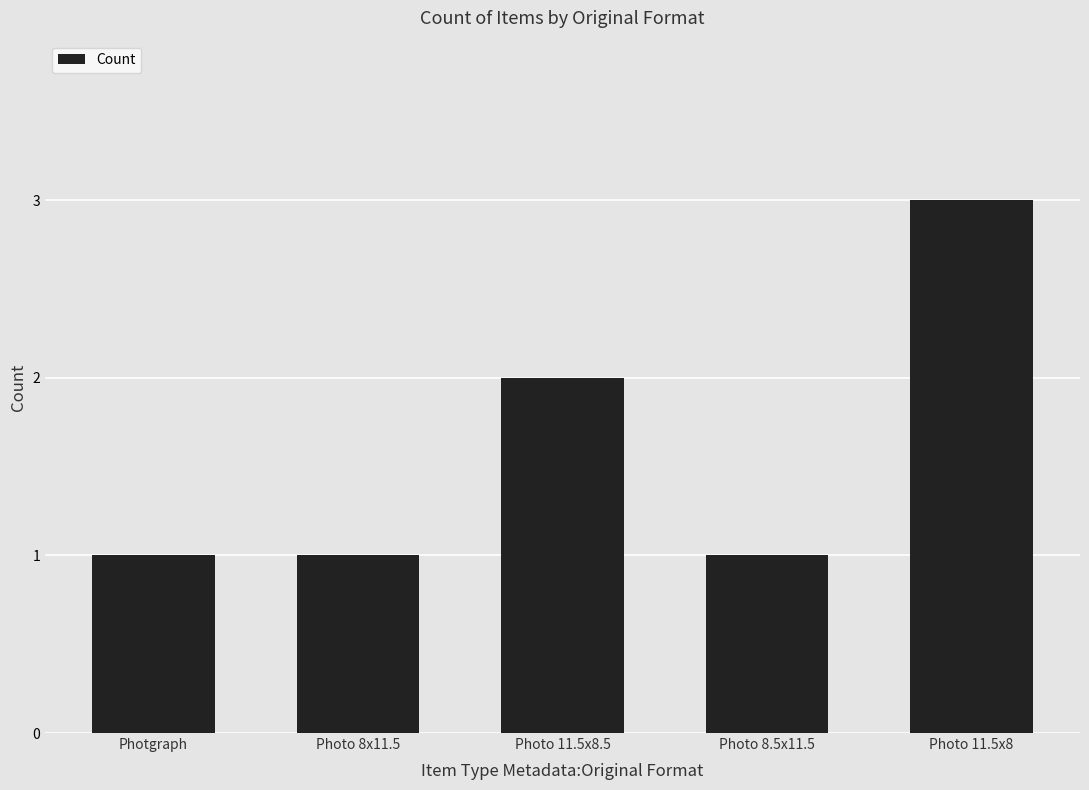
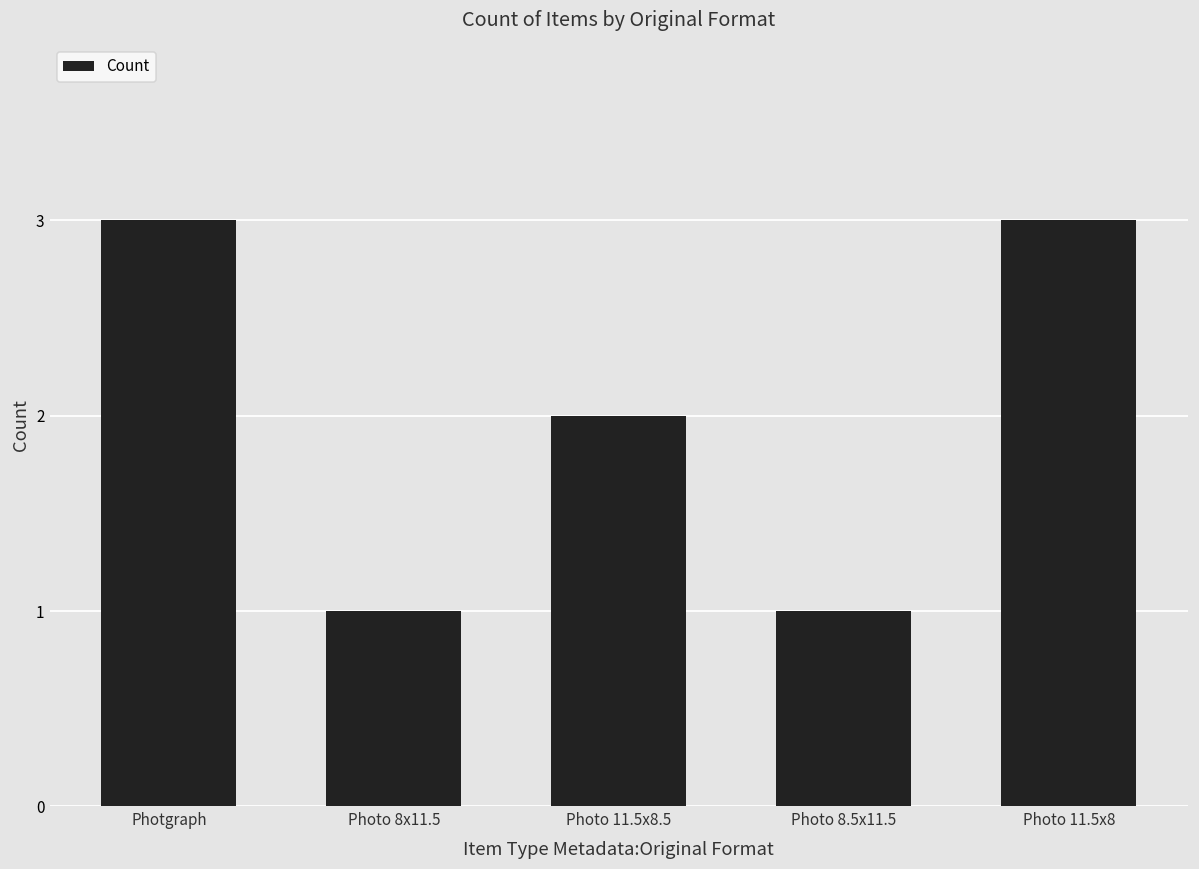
Photgraph: 1 -> 3
